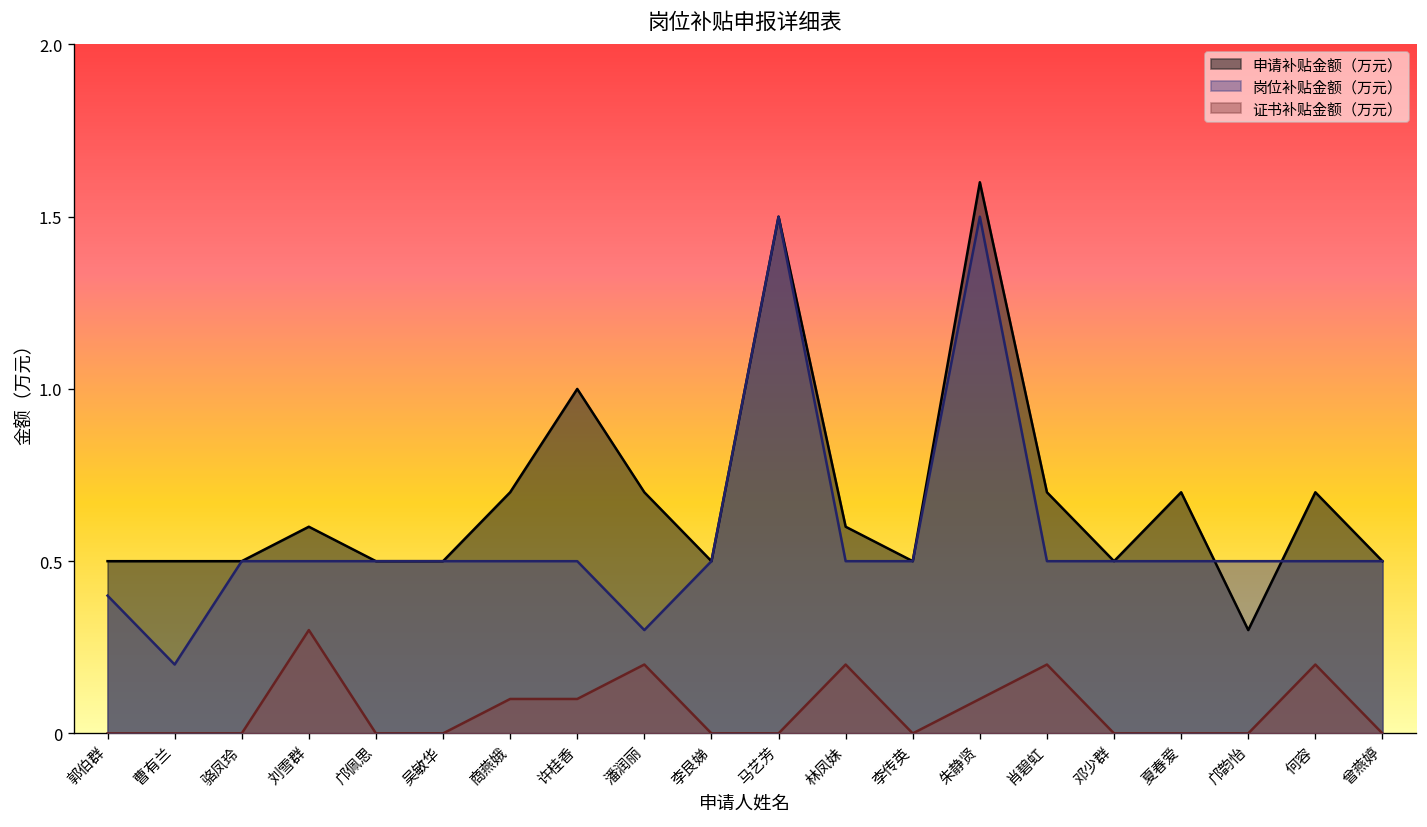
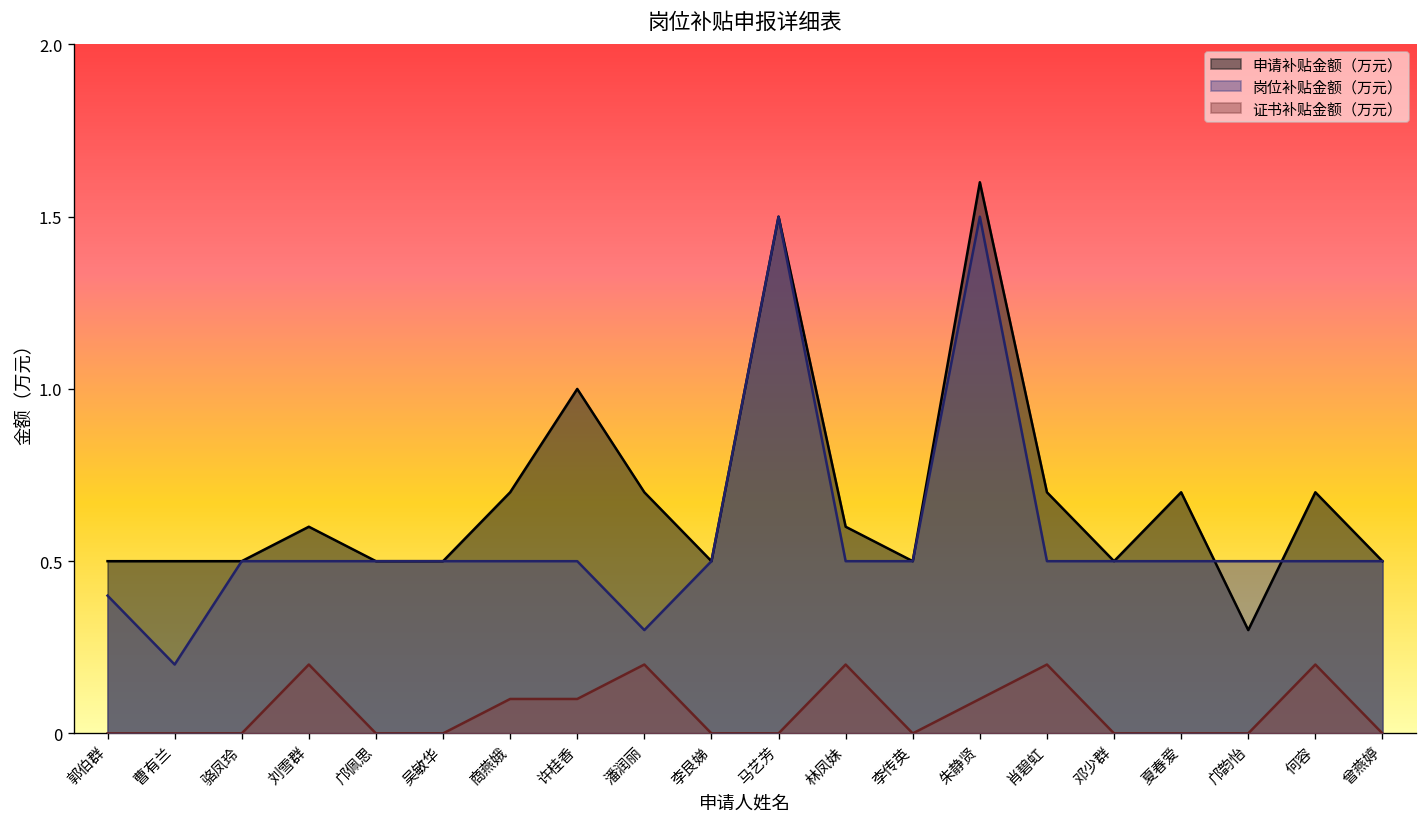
证书补贴金额（万元）, 刘雪群: 0.3 -> 0.2
